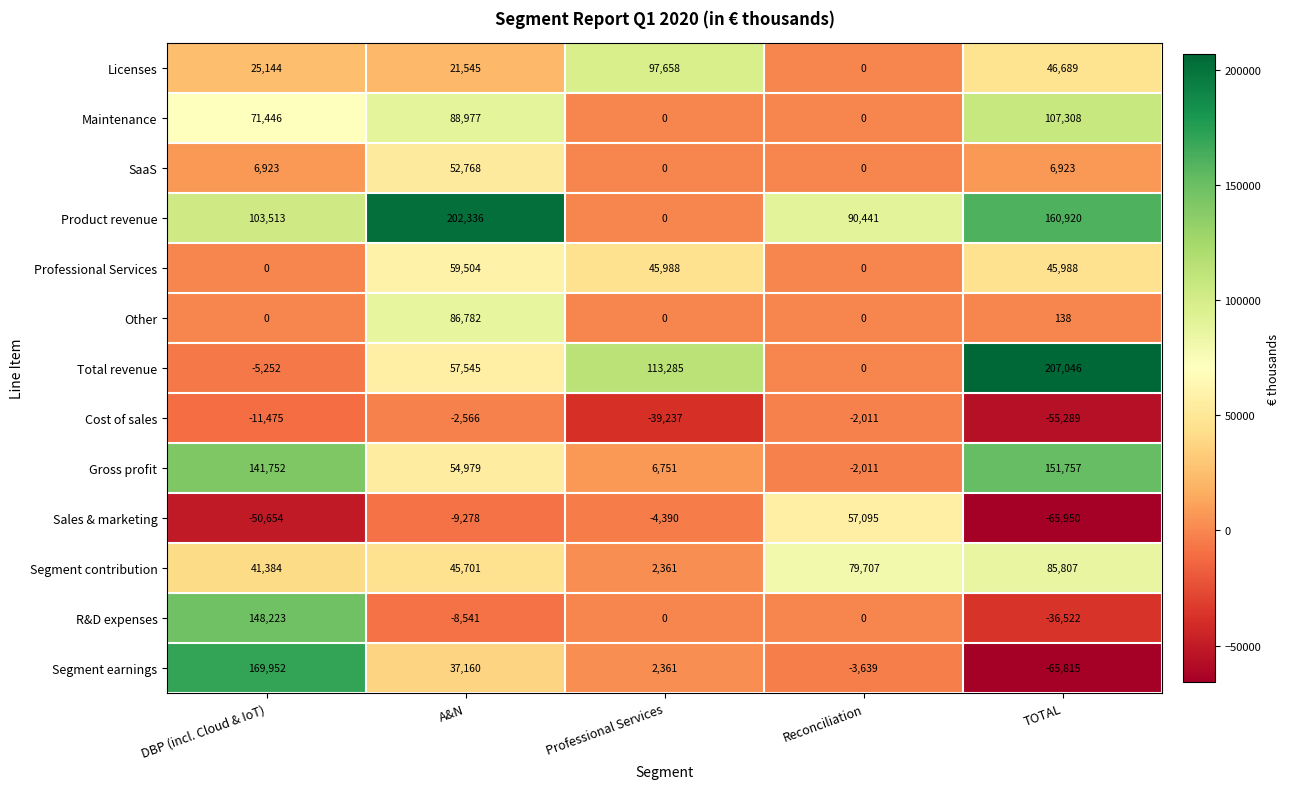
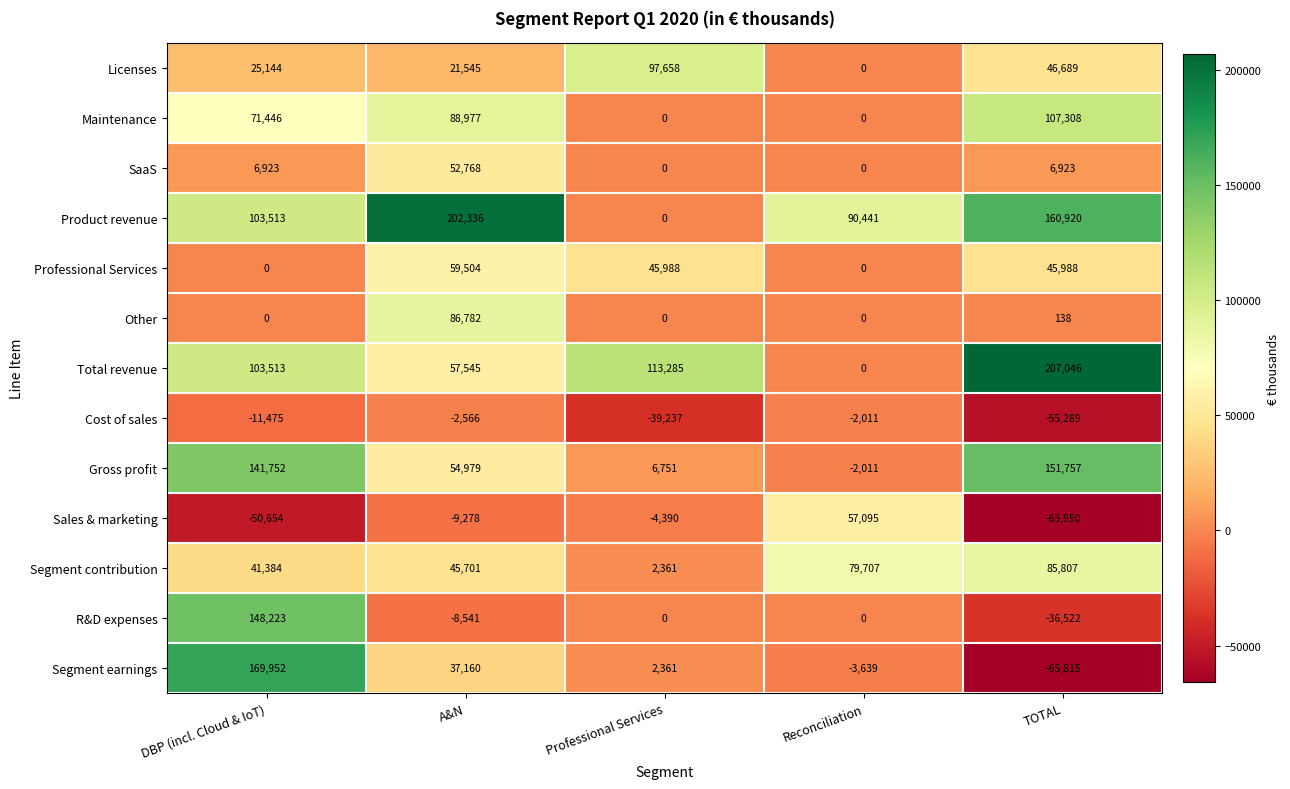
Total revenue, DBP (incl. Cloud & IoT): -5,252 -> 103,513
